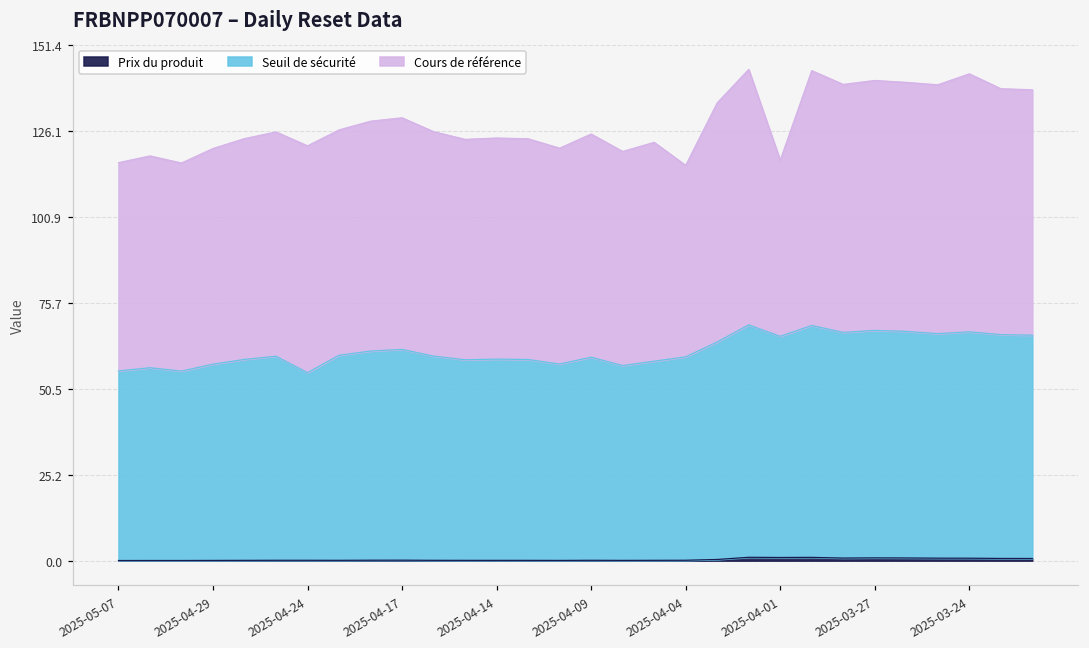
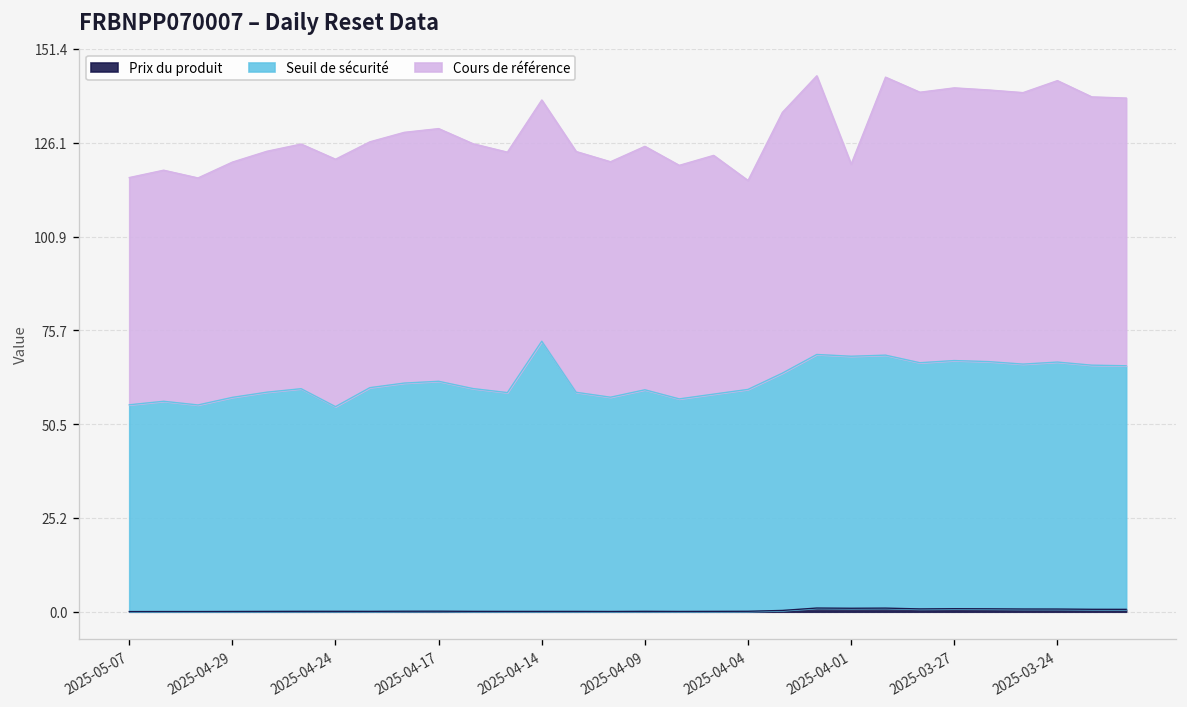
Seuil de sécurité, 2025-04-14: 59 -> 73
Seuil de sécurité, 2025-04-01: 65 -> 68
